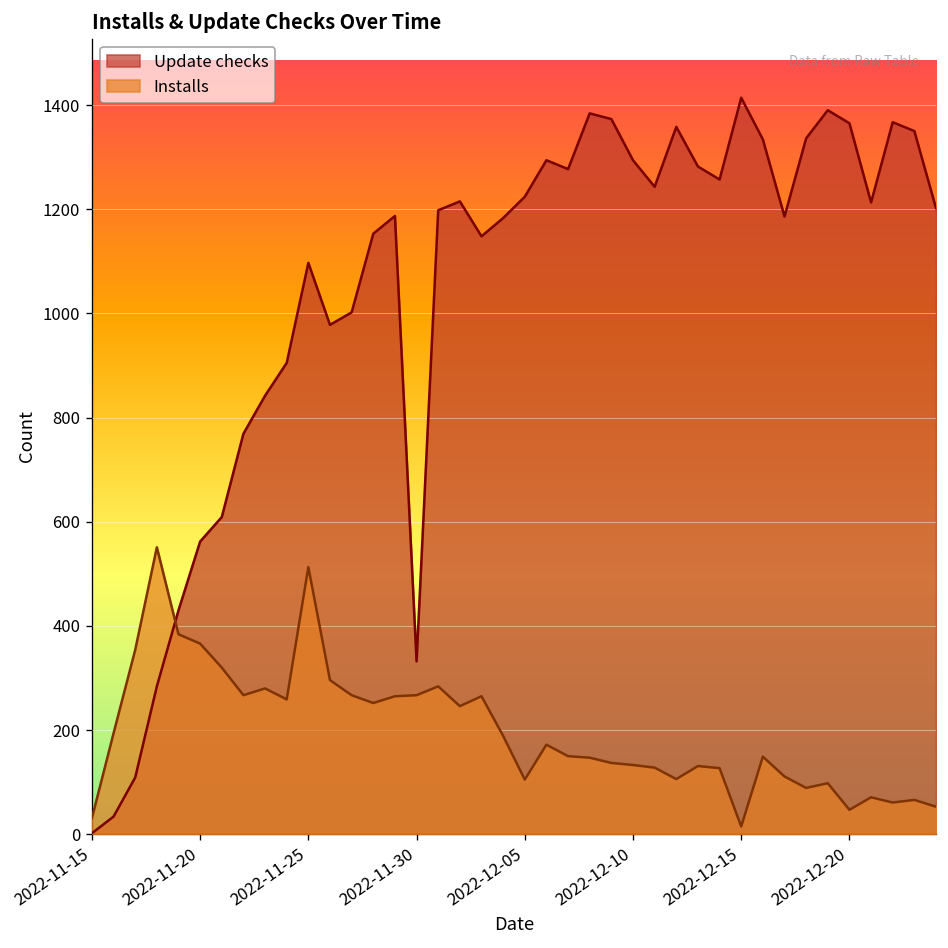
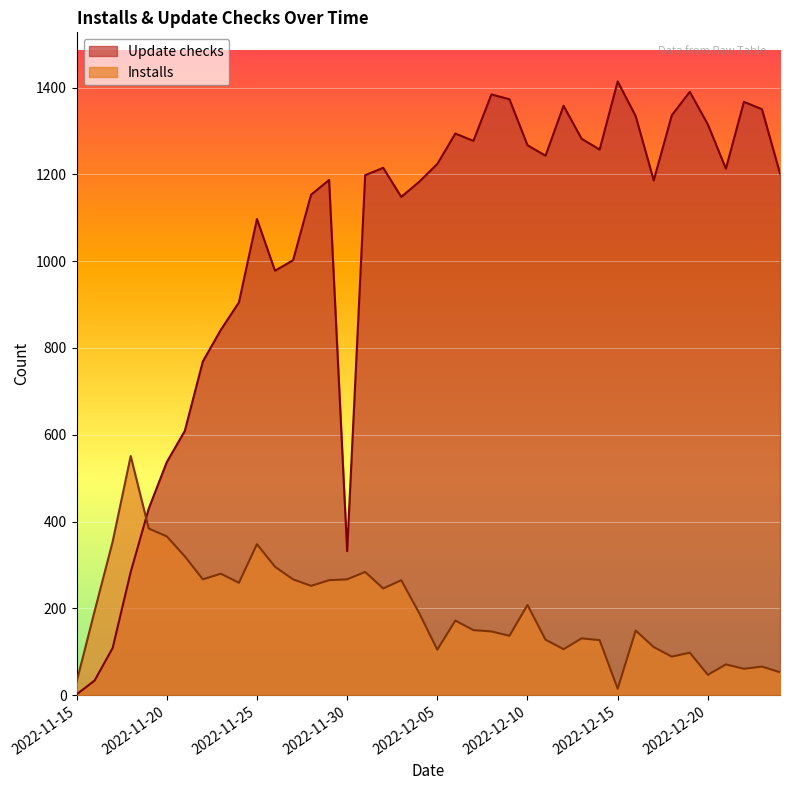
Update checks, 2022-11-20: 560 -> 540
Installs, 2022-11-25: 510 -> 350
Update checks, 2022-12-10: 1290 -> 1270
Installs, 2022-12-10: 130 -> 210
Update checks, 2022-12-20: 1370 -> 1320
